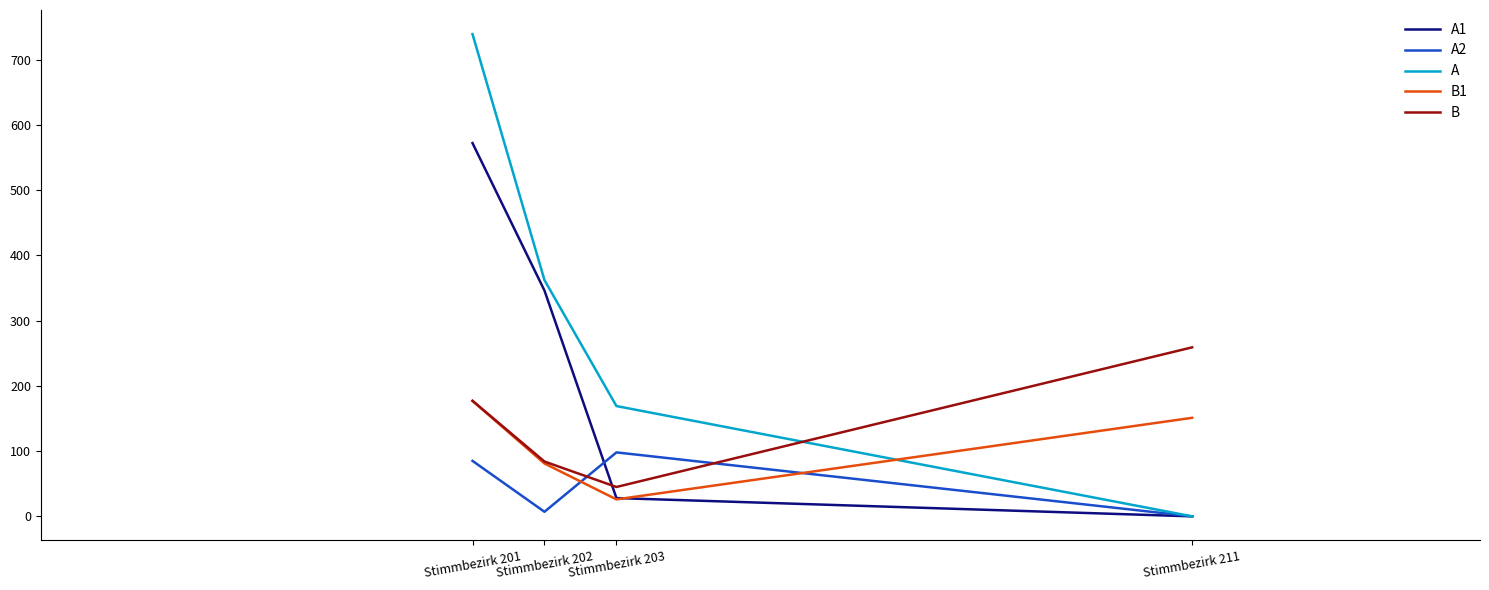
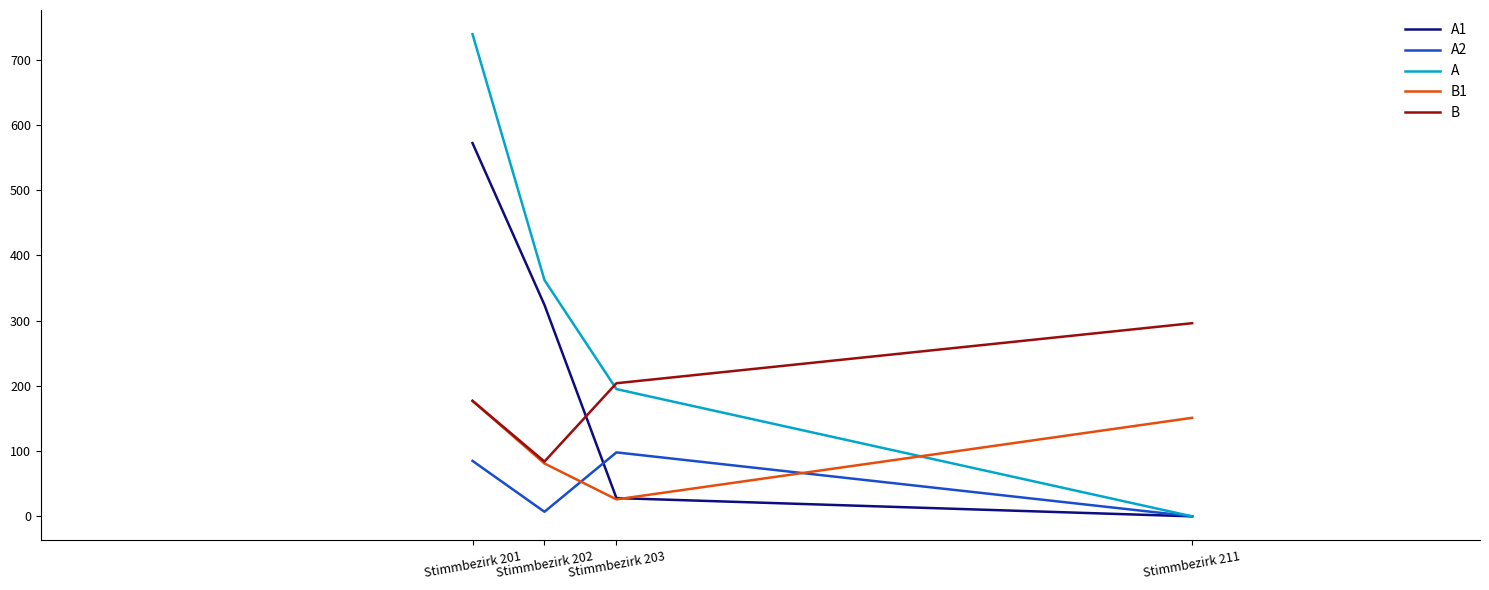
A1, Stimmbezirk 202: 350 -> 320
A, Stimmbezirk 203: 170 -> 200
B, Stimmbezirk 203: 50 -> 200
B, Stimmbezirk 211: 260 -> 300
